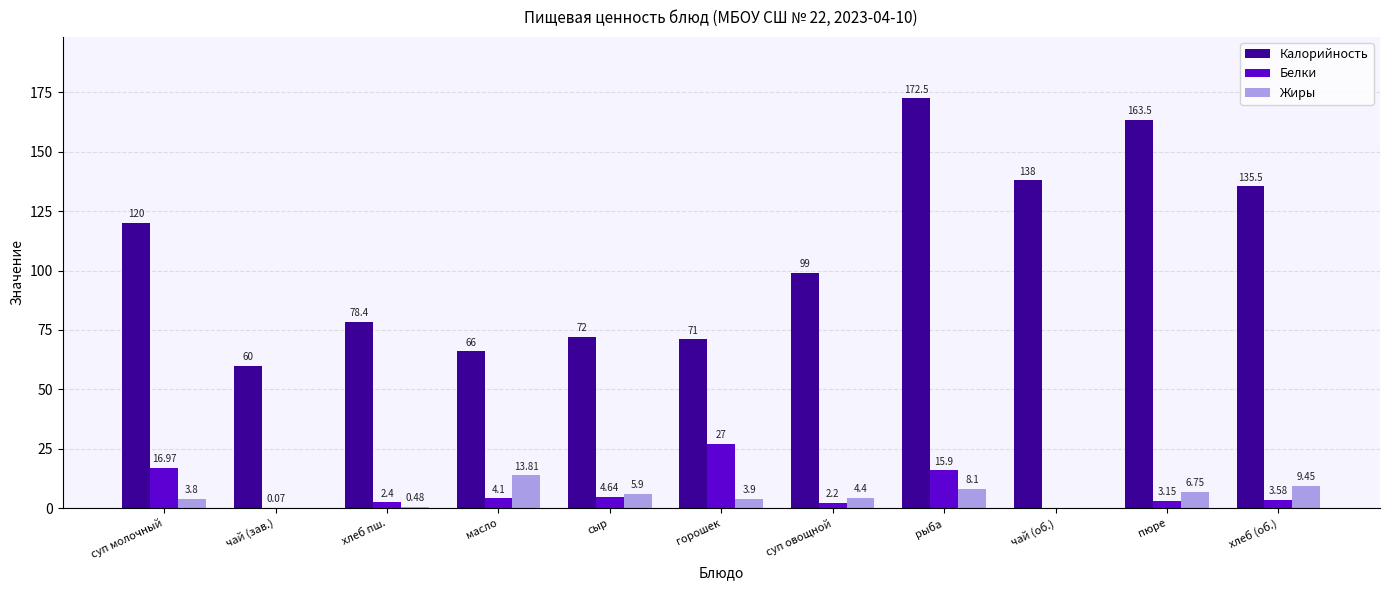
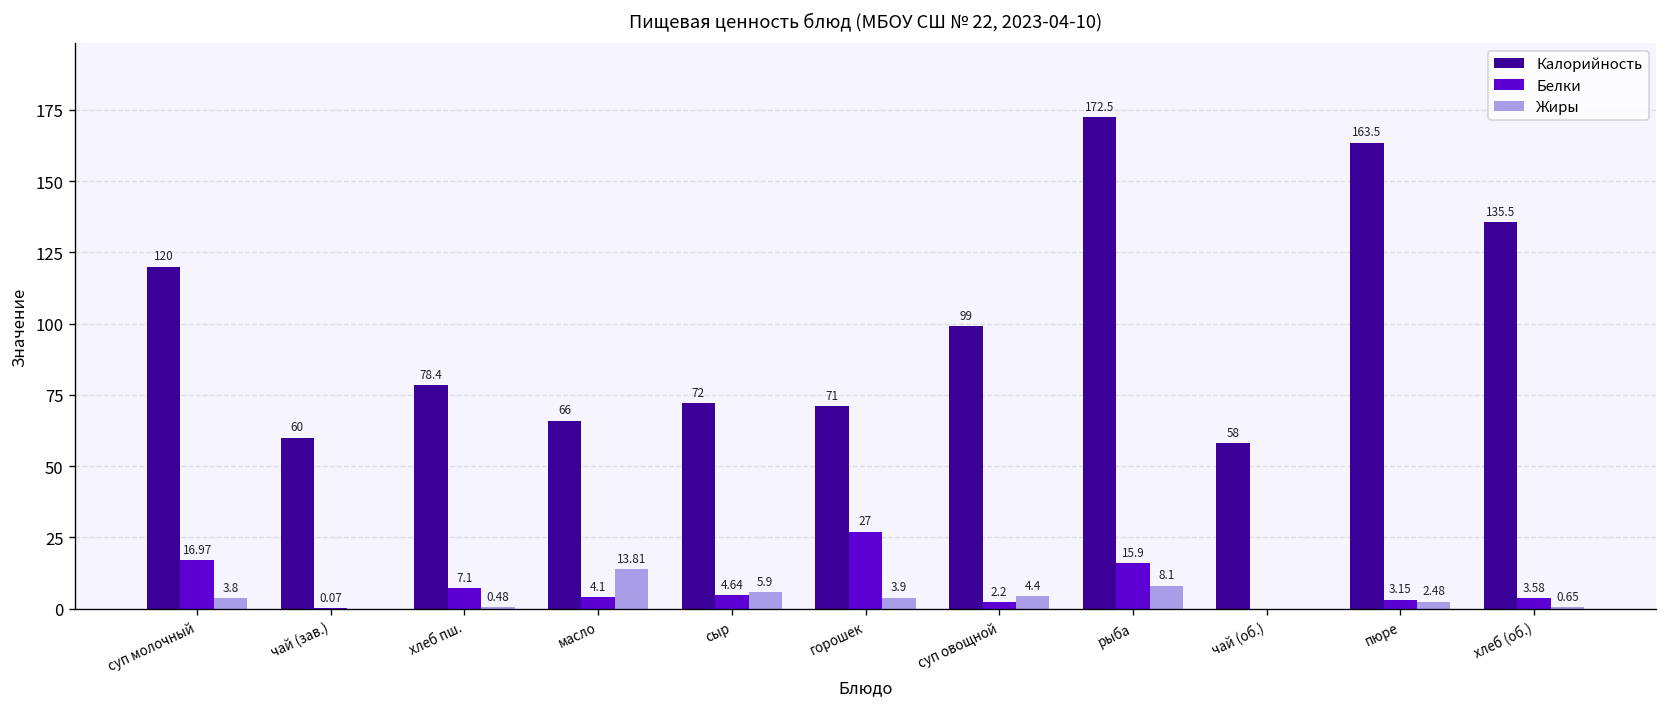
Белки, хлеб пш.: 2.4 -> 7.1
Калорийность, чай (об.): 138 -> 58
Жиры, пюре: 6.75 -> 2.48
Жиры, хлеб (об.): 9.45 -> 0.65
